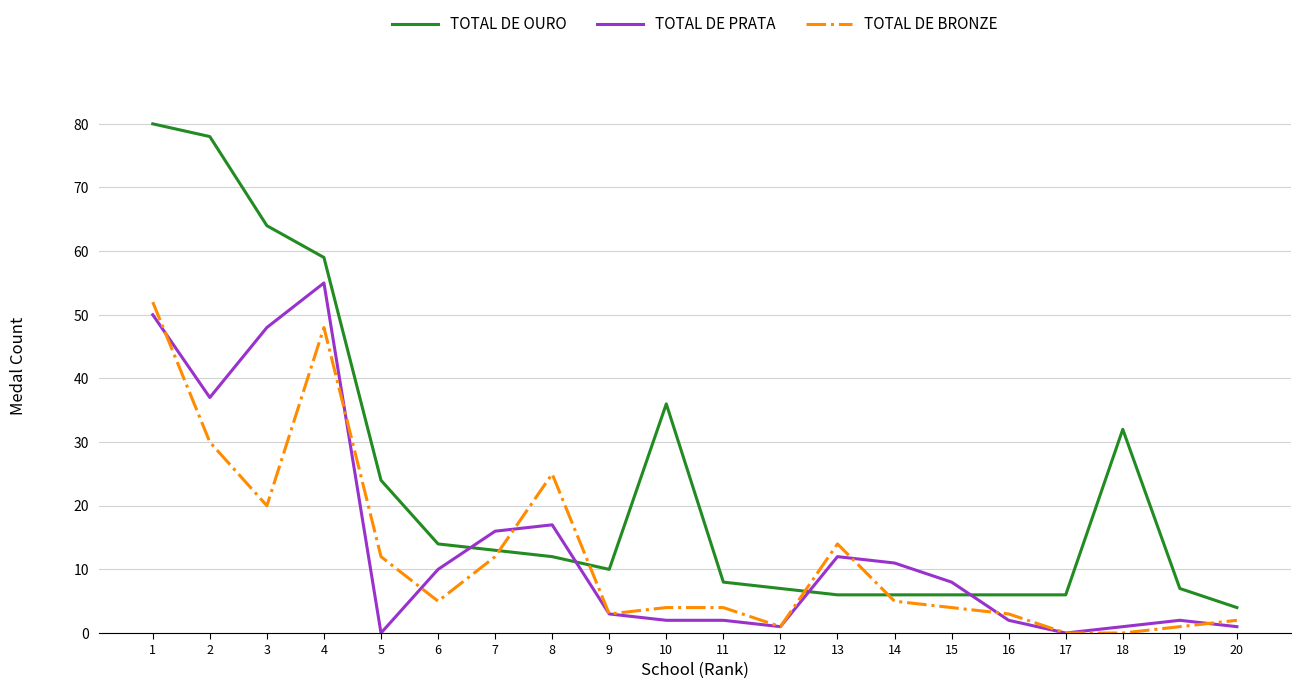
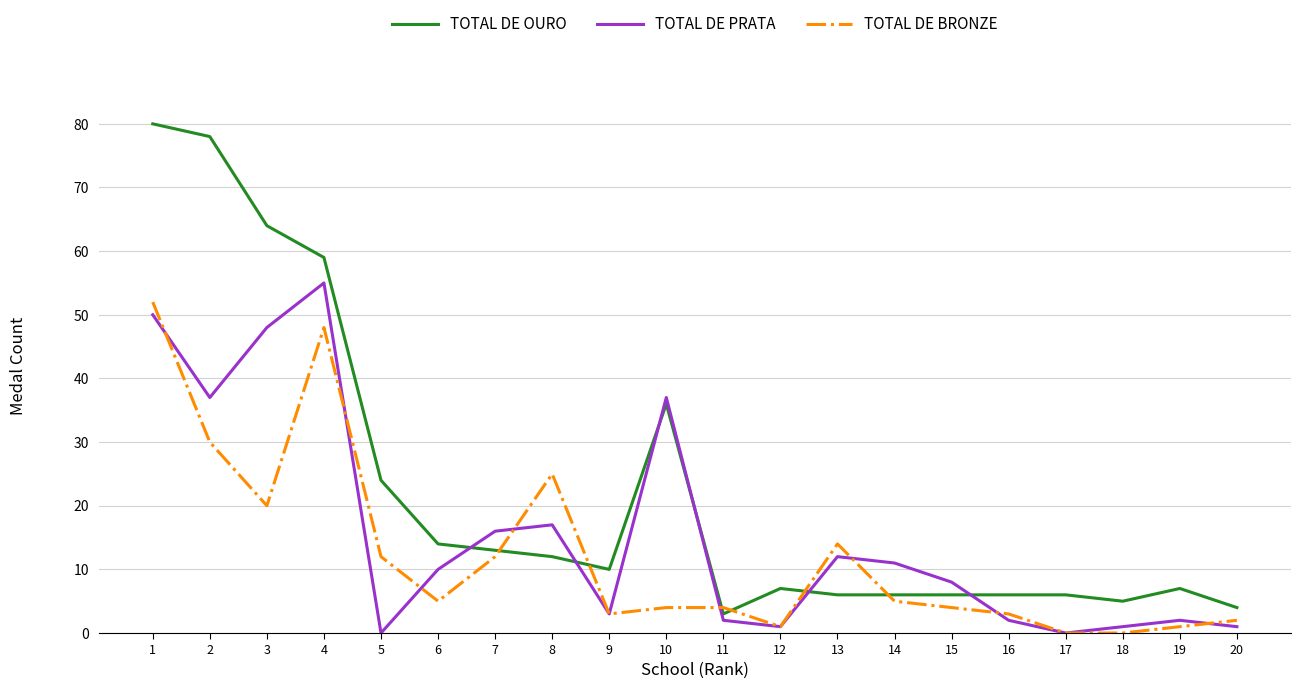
TOTAL DE PRATA, 10: 2 -> 37
TOTAL DE OURO, 11: 8 -> 3
TOTAL DE OURO, 18: 32 -> 5
